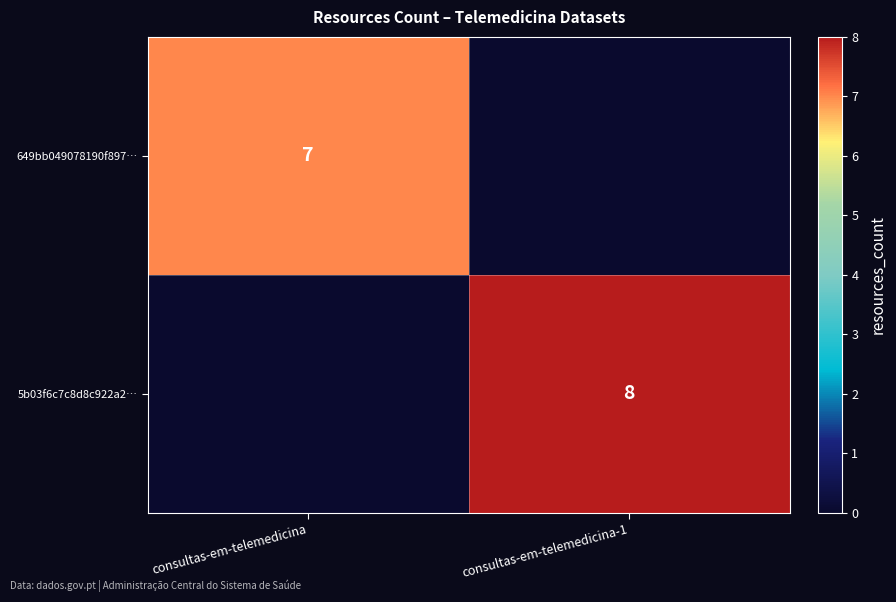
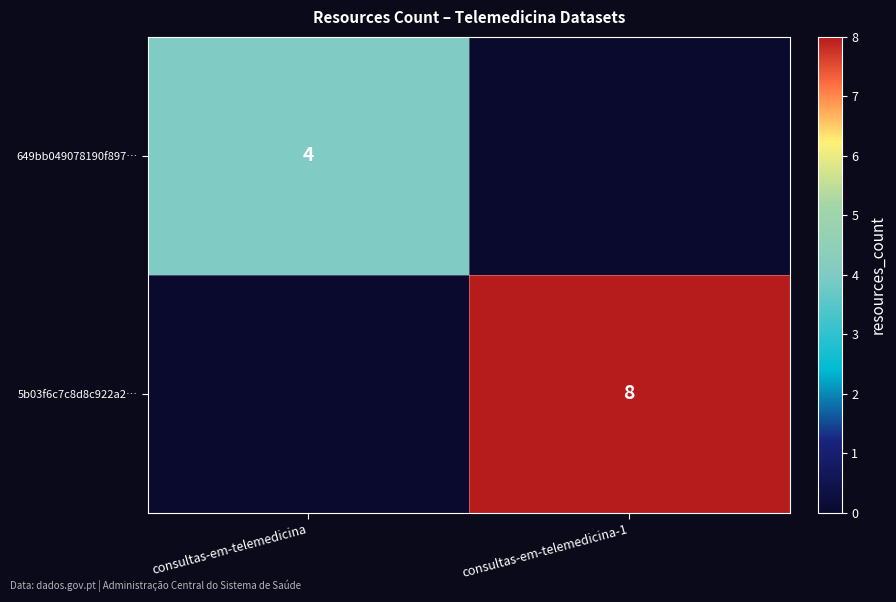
649bb049078190f897…, consultas-em-telemedicina: 7 -> 4
